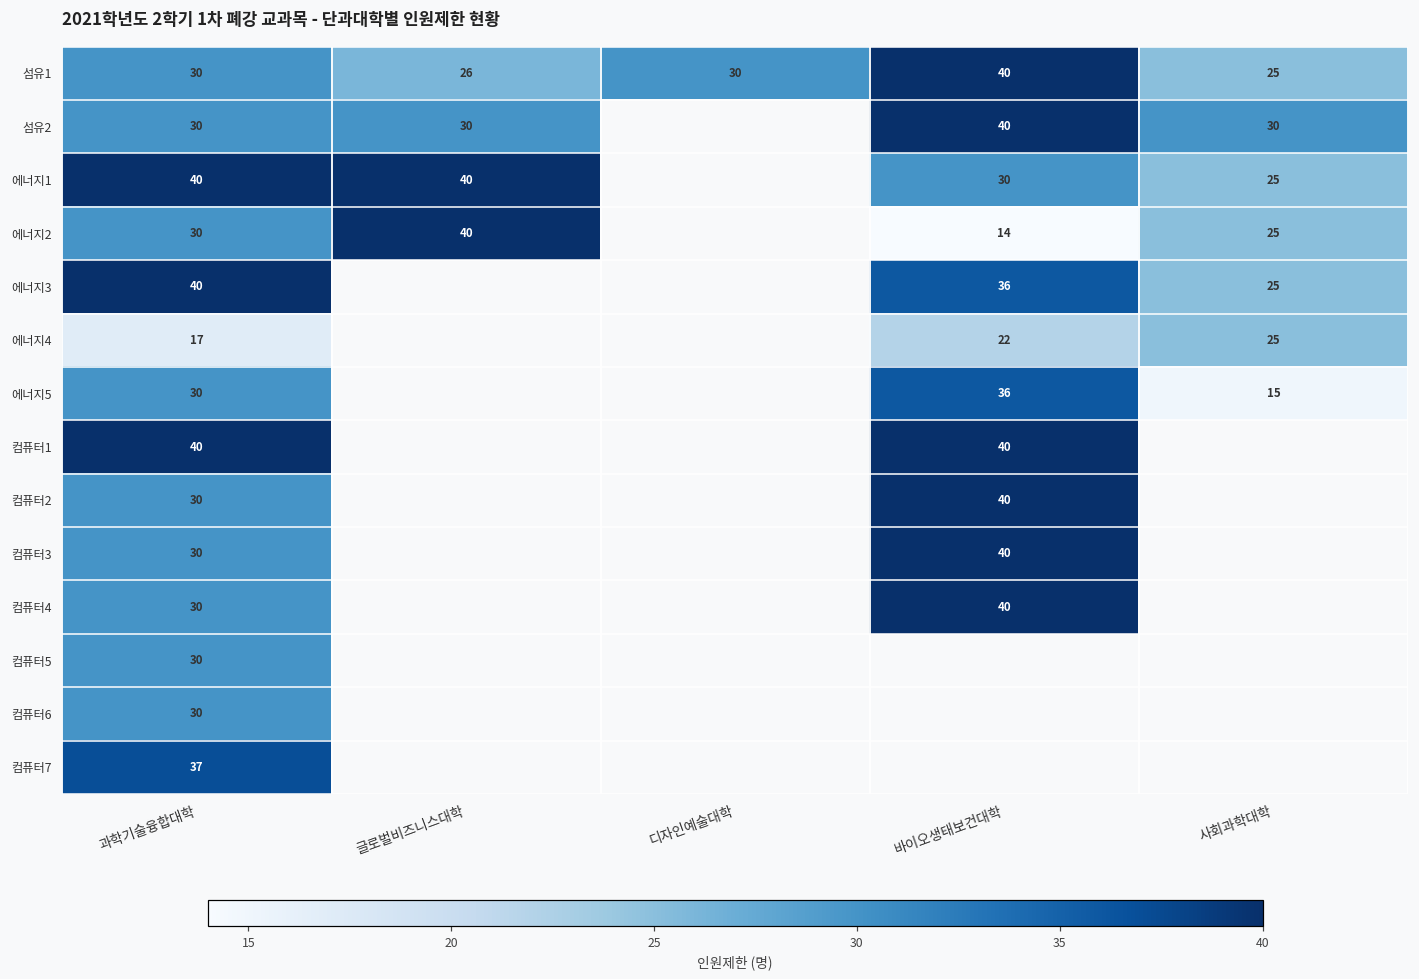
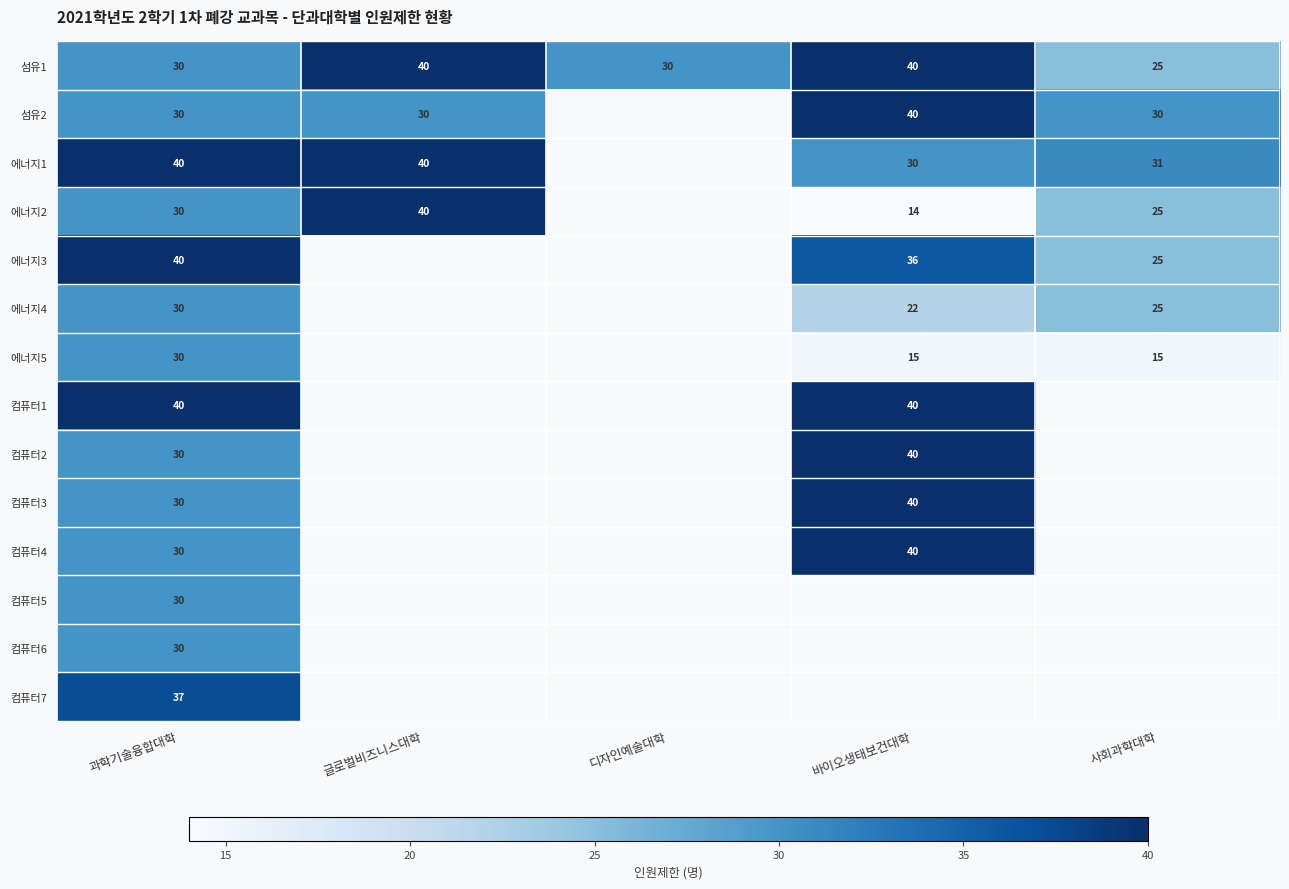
섬유1, 글로벌비즈니스대학: 26 -> 40
에너지1, 사회과학대학: 25 -> 31
에너지4, 과학기술융합대학: 17 -> 30
에너지5, 바이오생태보건대학: 36 -> 15
